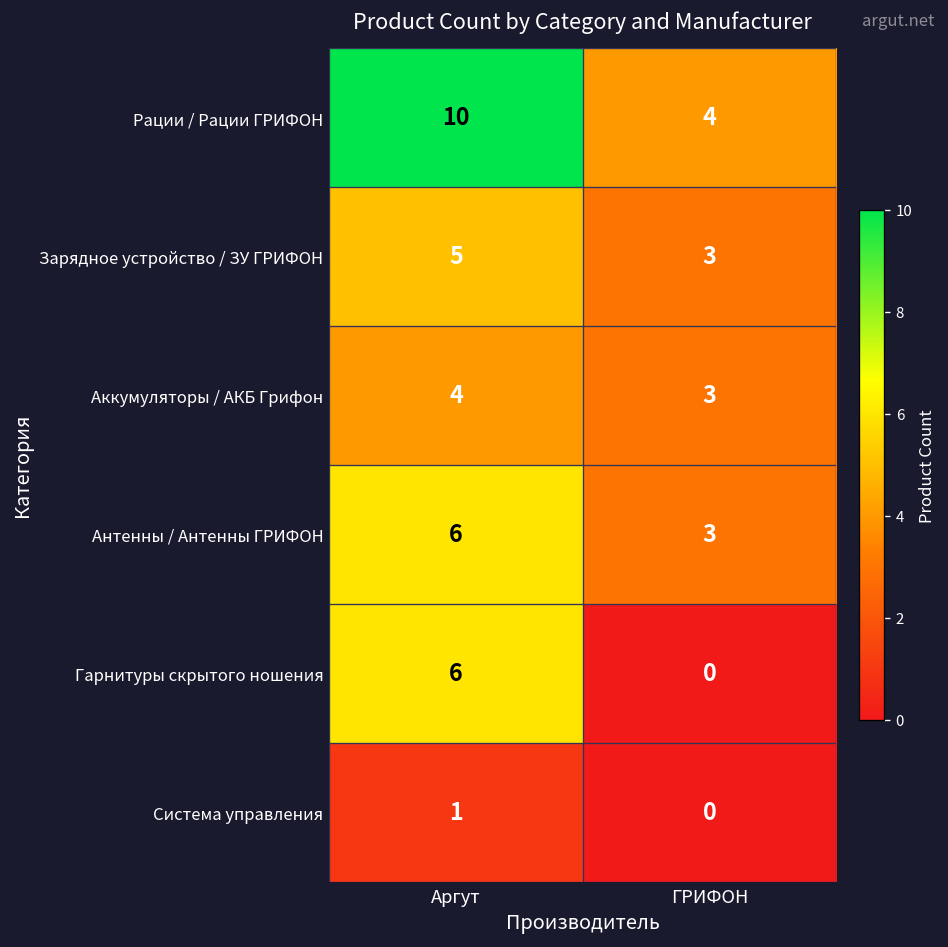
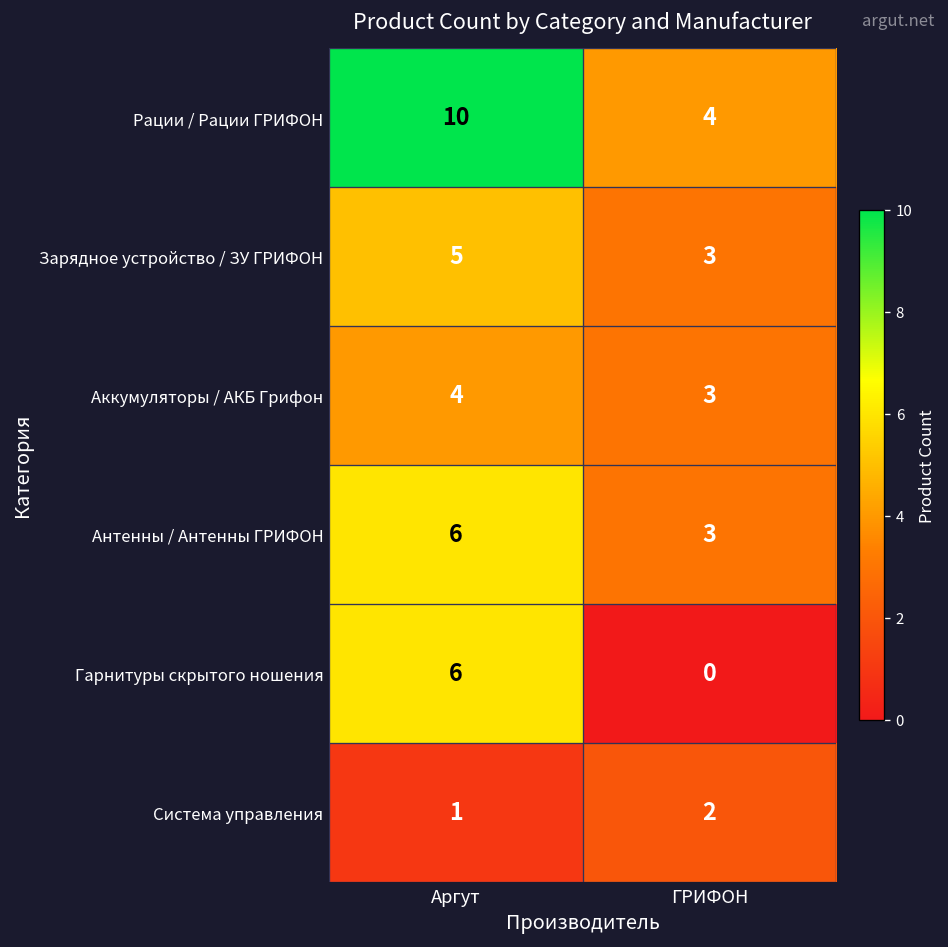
Система управления, ГРИФОН: 0 -> 2
